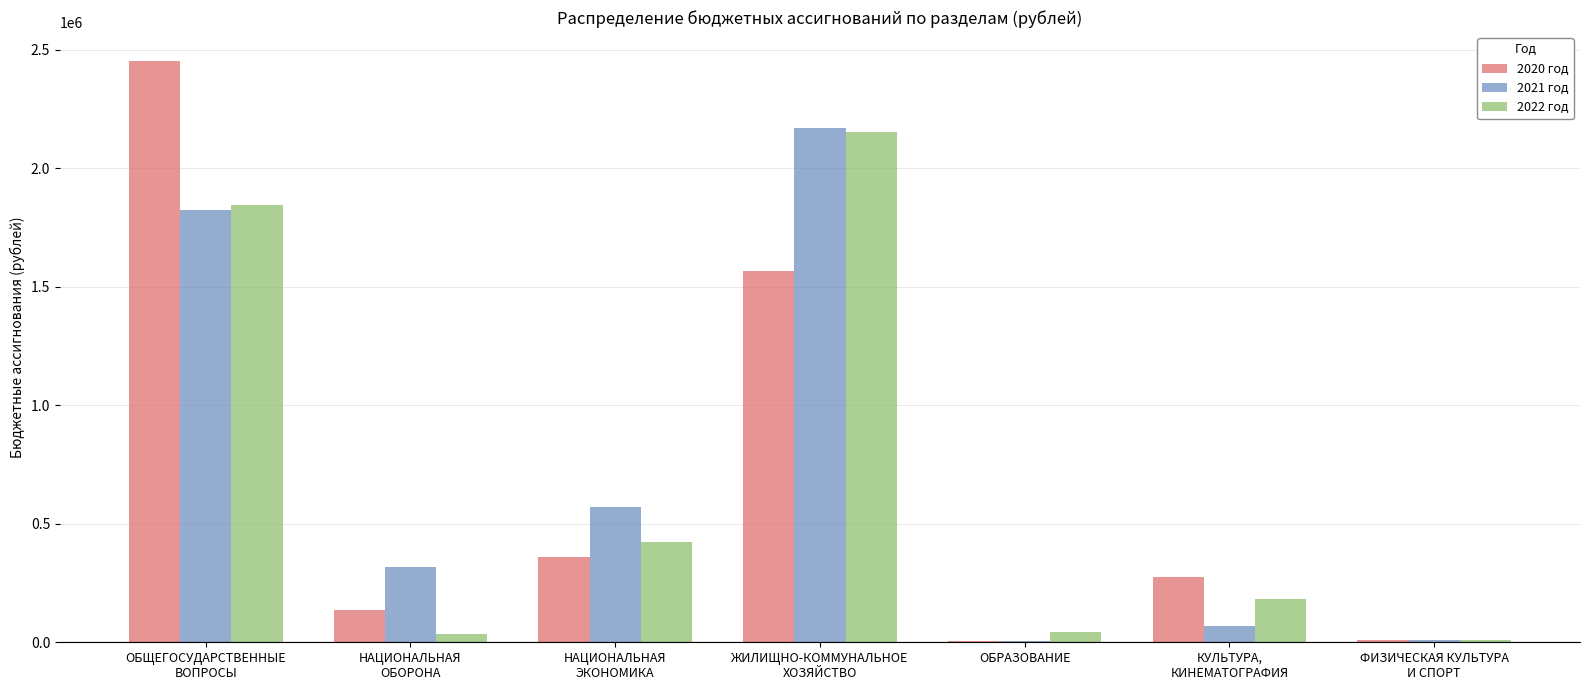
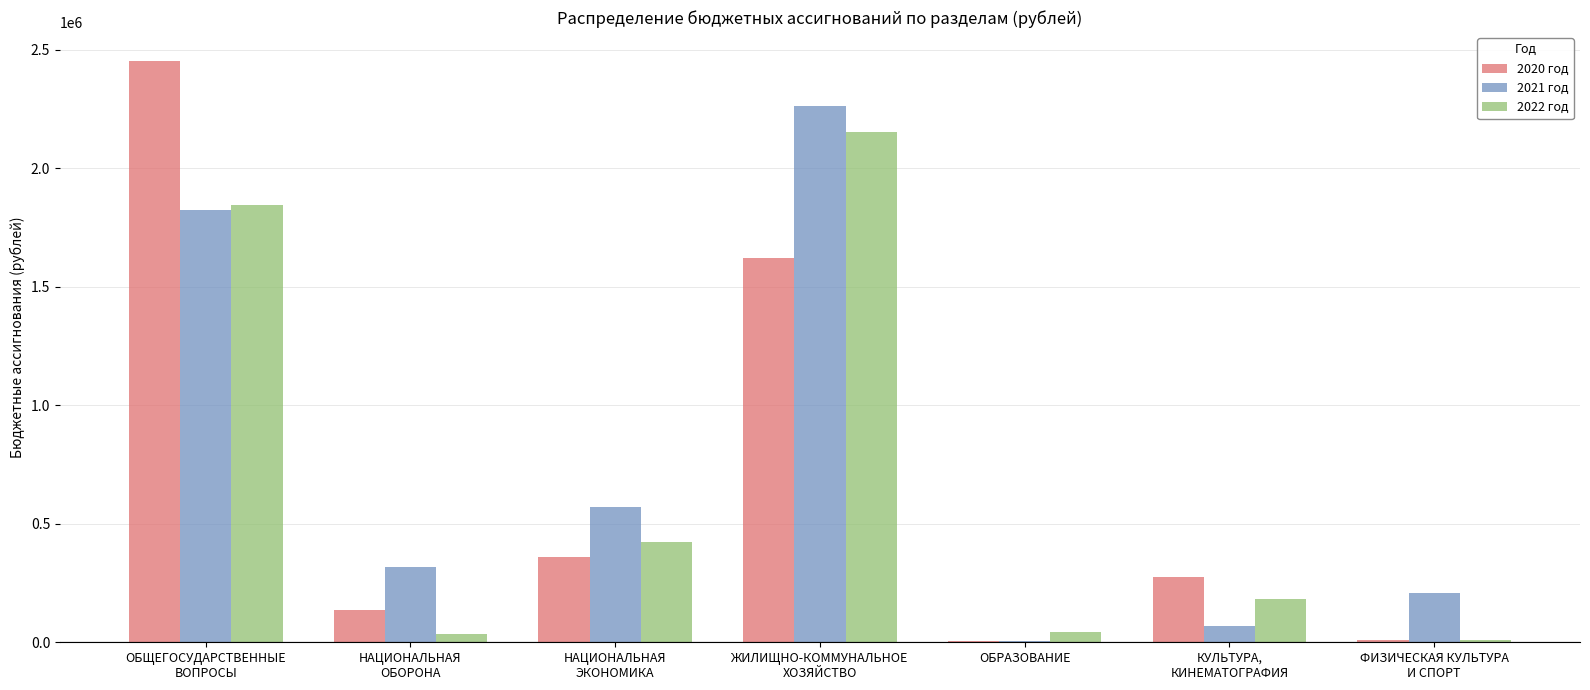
2020 год, ЖИЛИЩНО-КОММУНАЛЬНОЕ ХОЗЯЙСТВО: 1570000 -> 1620000
2021 год, ЖИЛИЩНО-КОММУНАЛЬНОЕ ХОЗЯЙСТВО: 2170000 -> 2260000
2021 год, ФИЗИЧЕСКАЯ КУЛЬТУРА И СПОРТ: 10000 -> 210000
